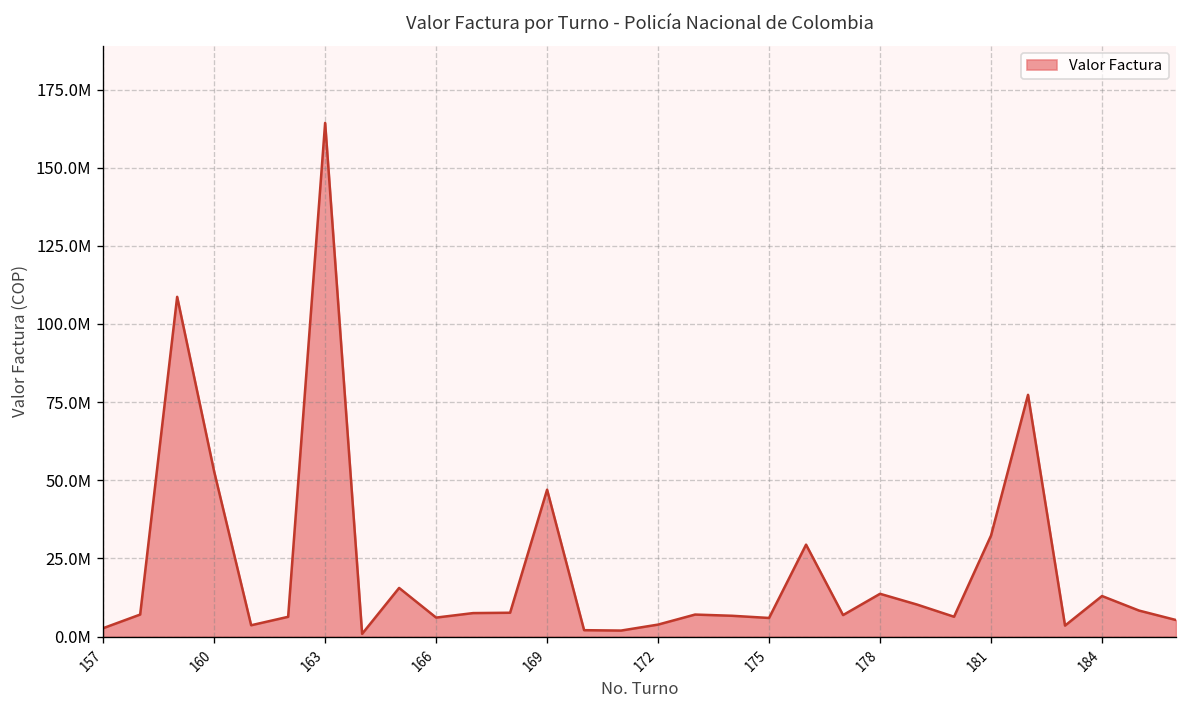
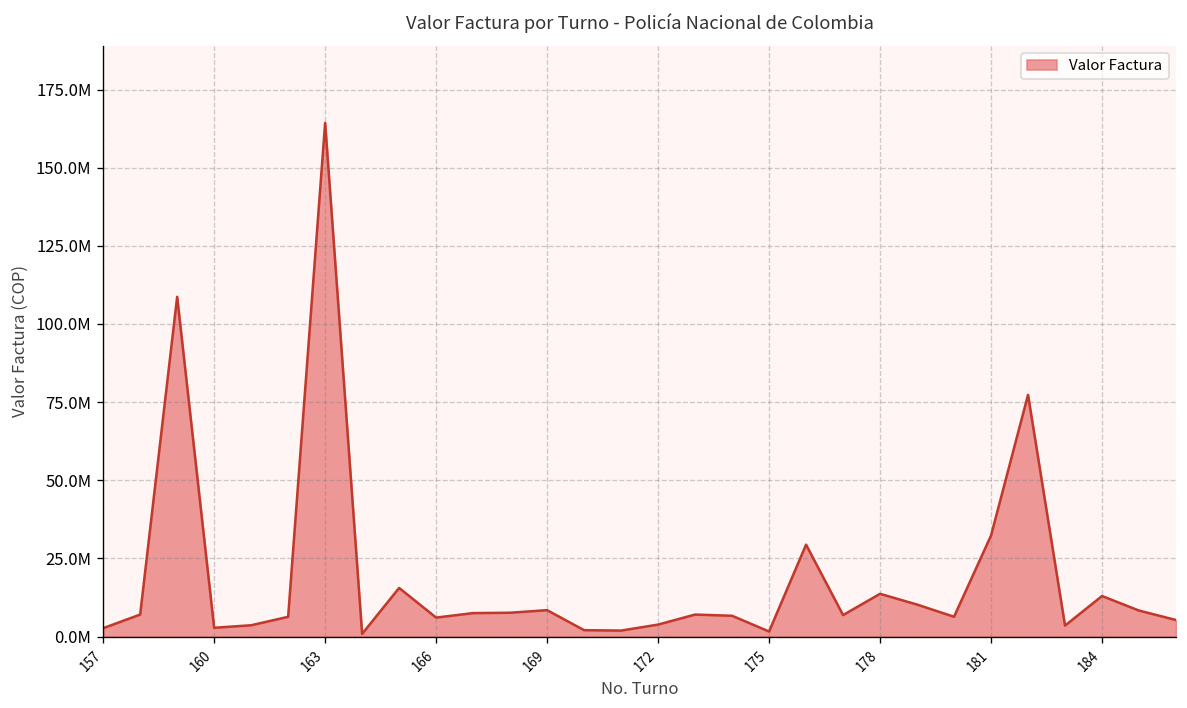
160: 53000000 -> 3000000
169: 47000000 -> 8000000
175: 6000000 -> 2000000
